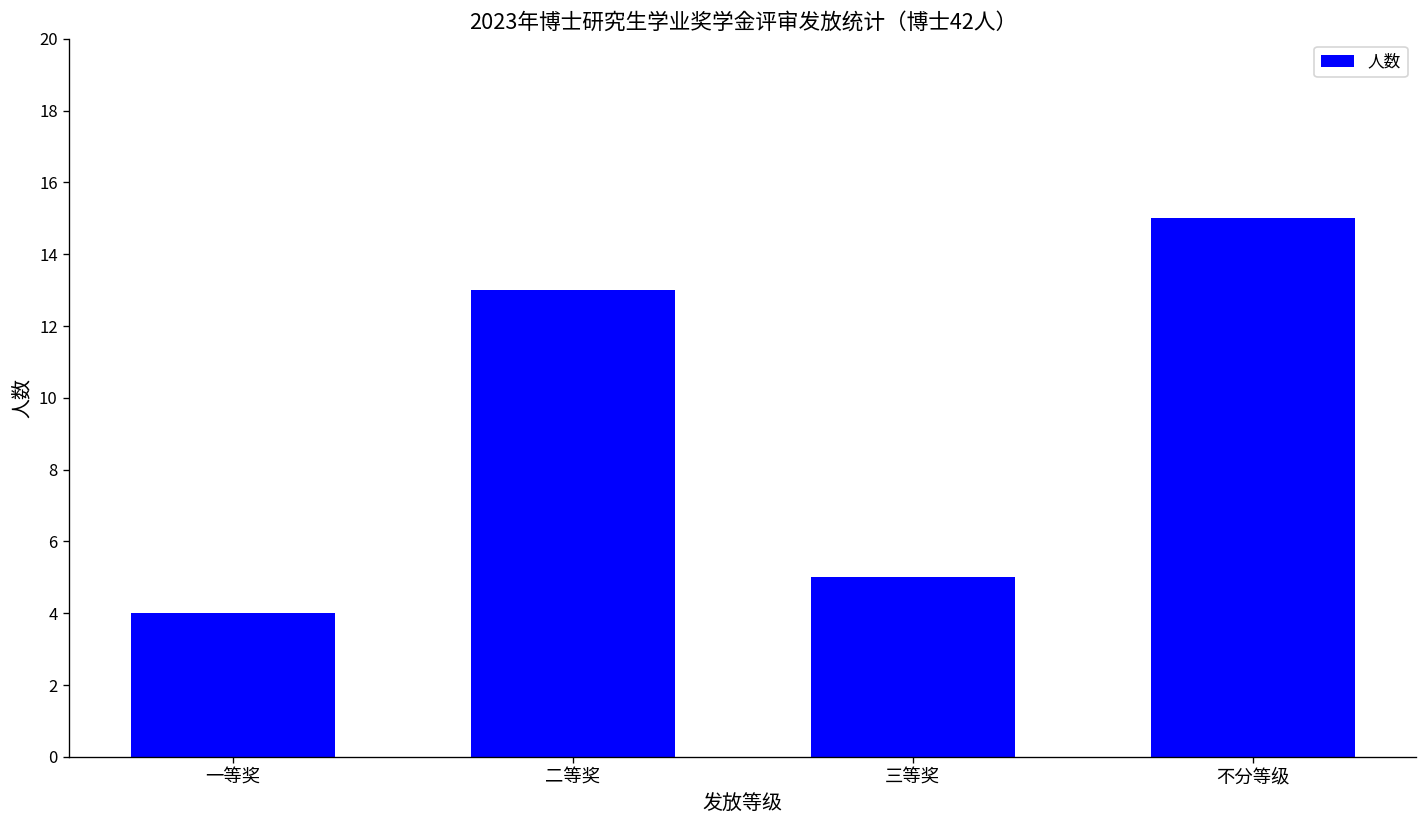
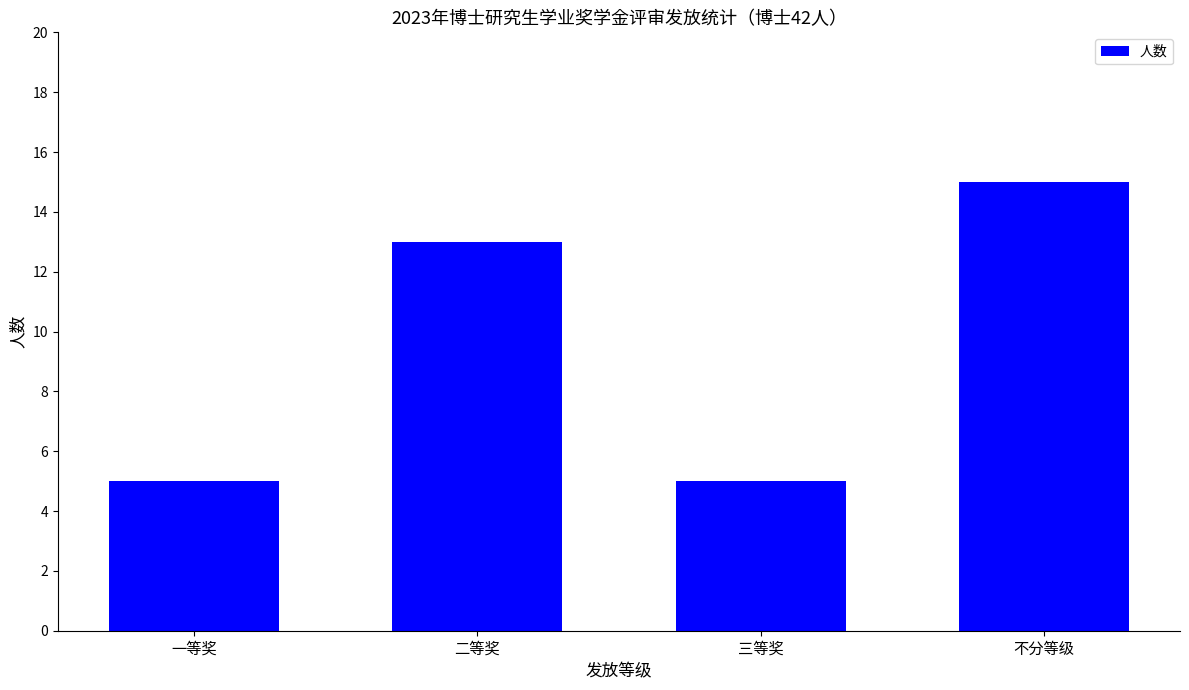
一等奖: 4 -> 5
